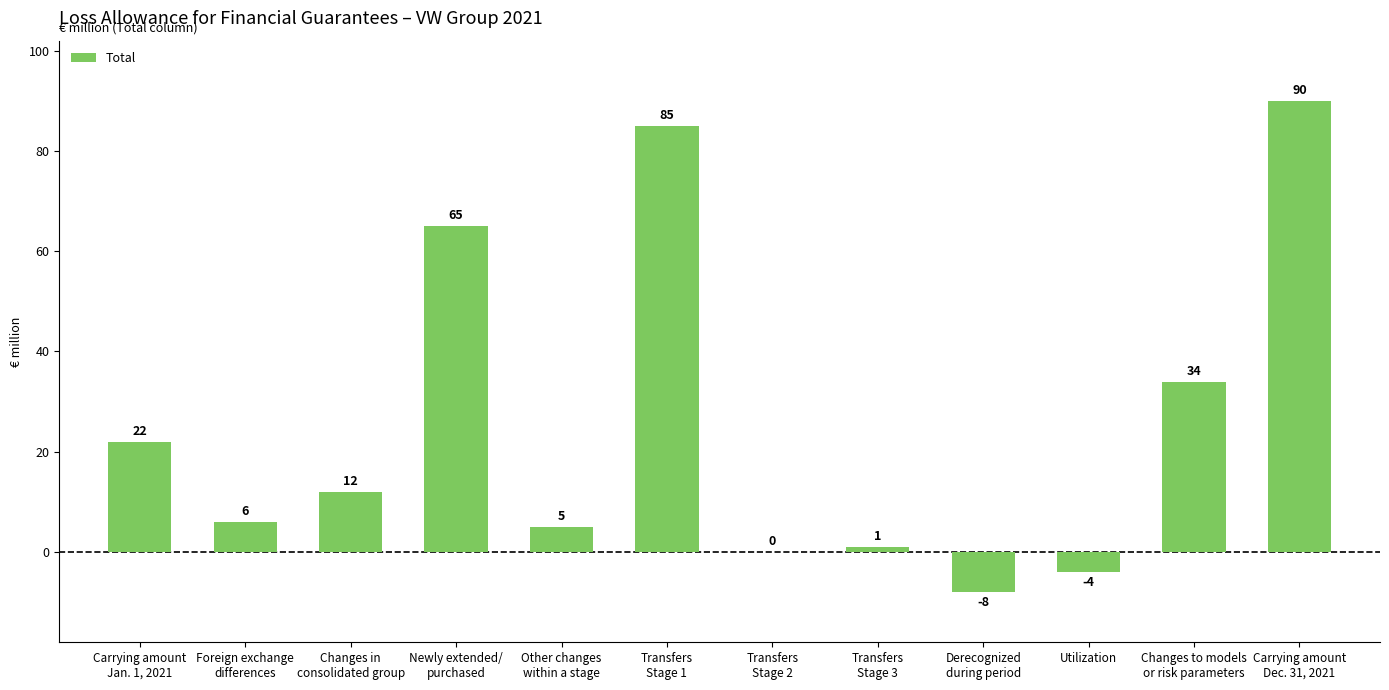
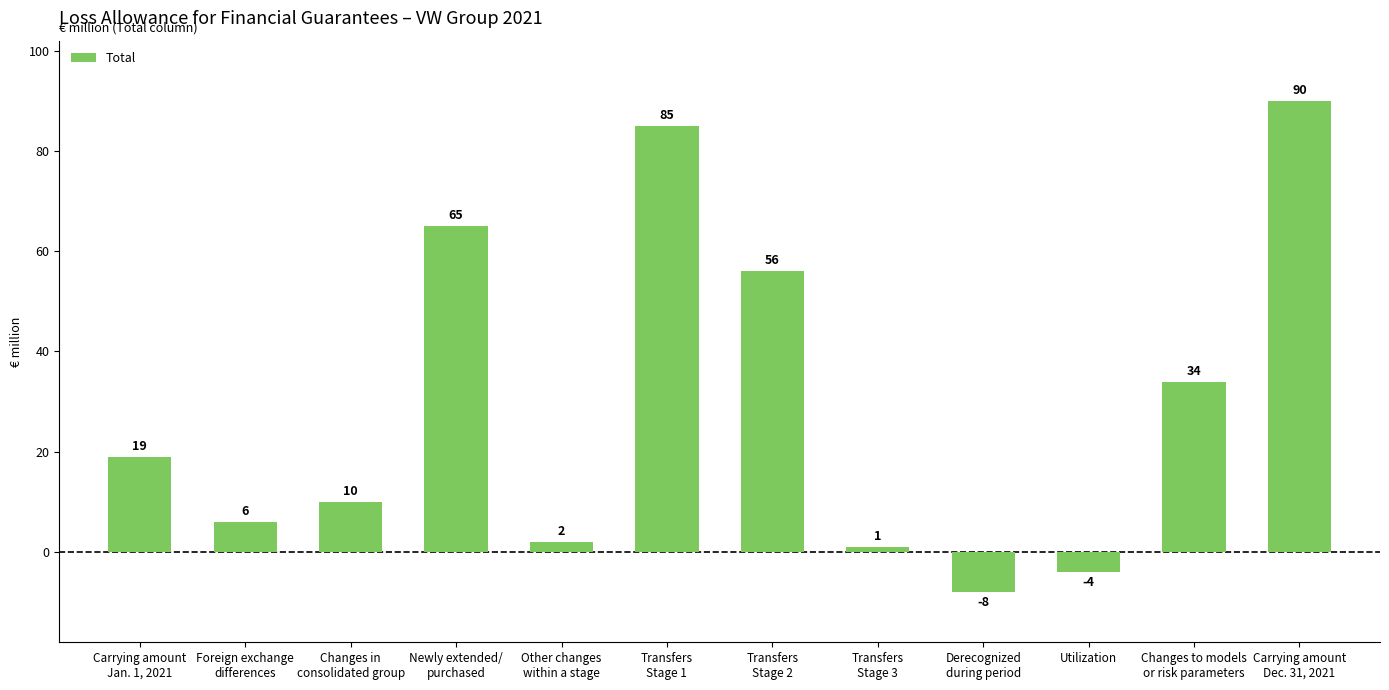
Carrying amount Jan. 1, 2021: 22 -> 19
Changes in consolidated group: 12 -> 10
Other changes within a stage: 5 -> 2
Transfers Stage 2: 0 -> 56
